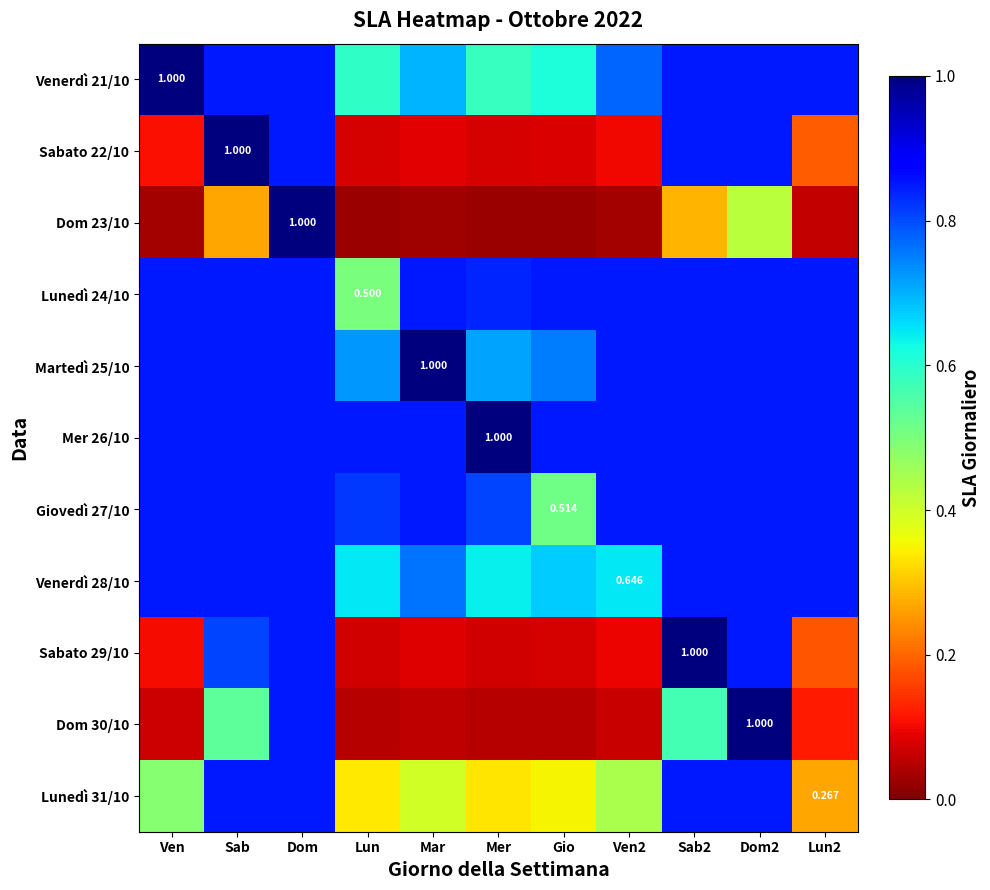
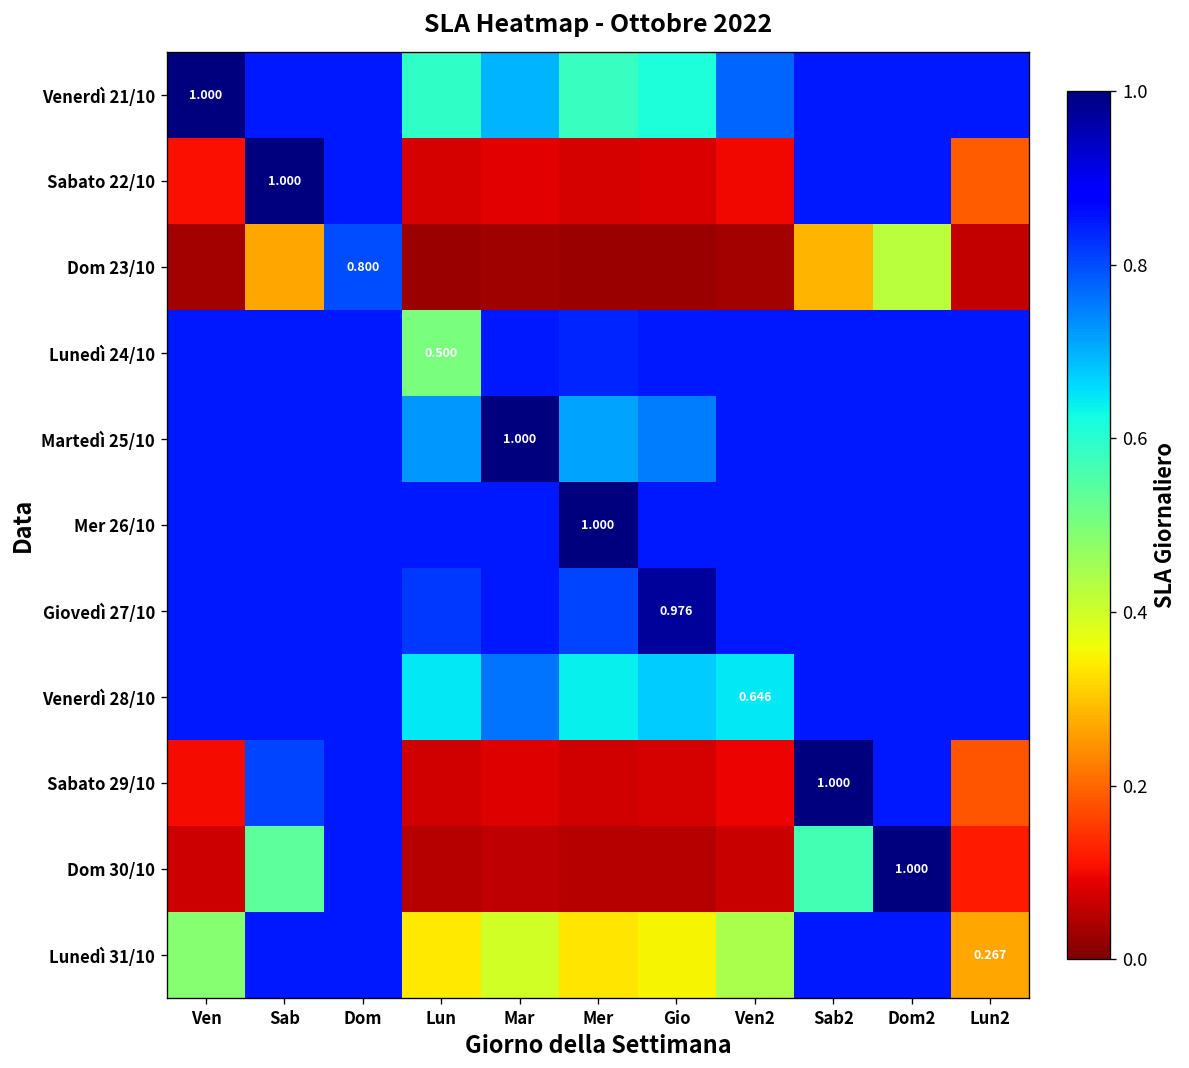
Dom 23/10, Dom: 1.000 -> 0.800
Giovedì 27/10, Gio: 0.514 -> 0.976
